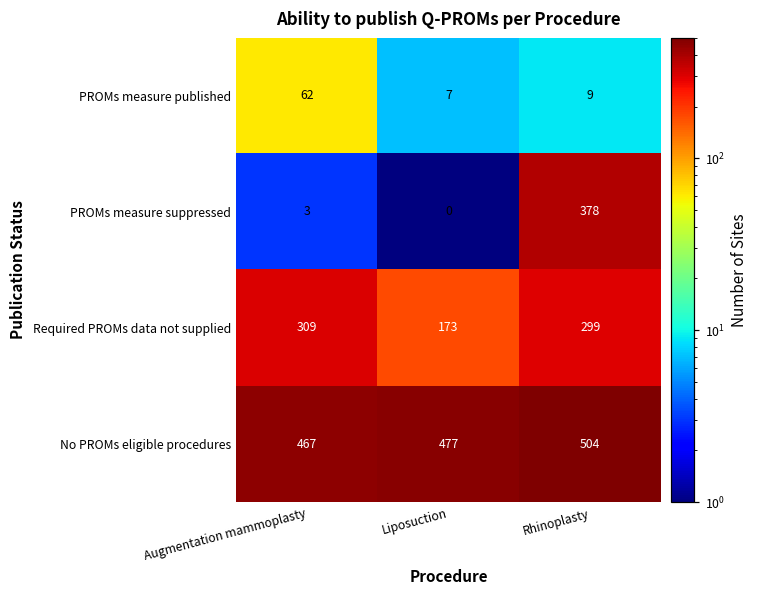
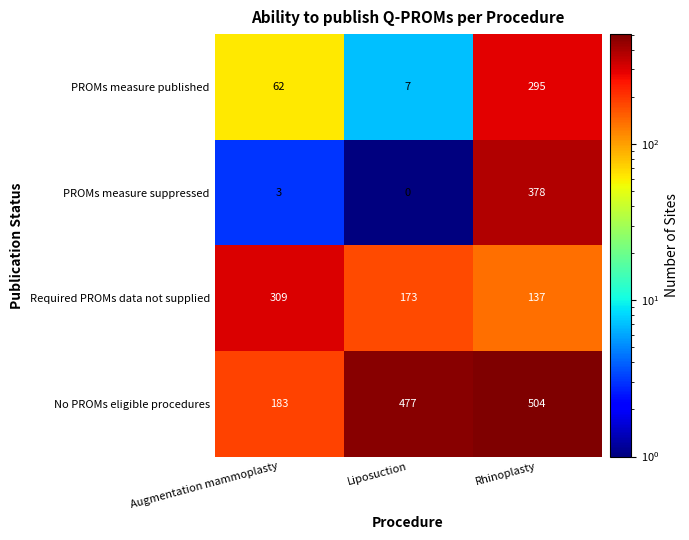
PROMs measure published, Rhinoplasty: 9 -> 295
Required PROMs data not supplied, Rhinoplasty: 299 -> 137
No PROMs eligible procedures, Augmentation mammoplasty: 467 -> 183
